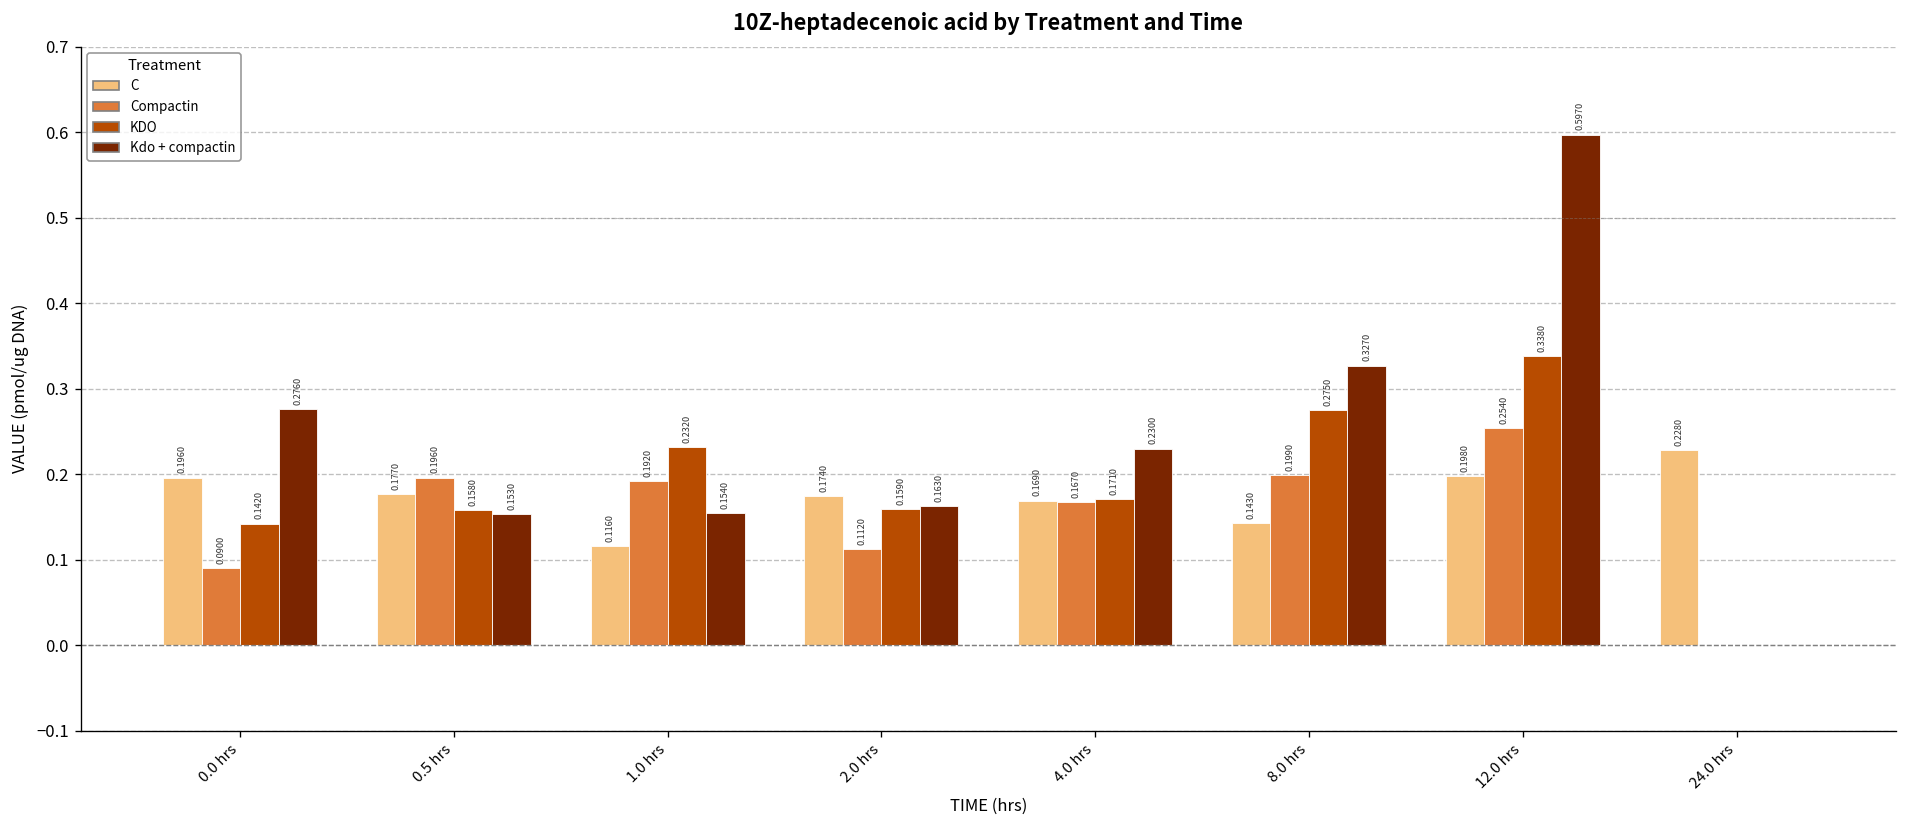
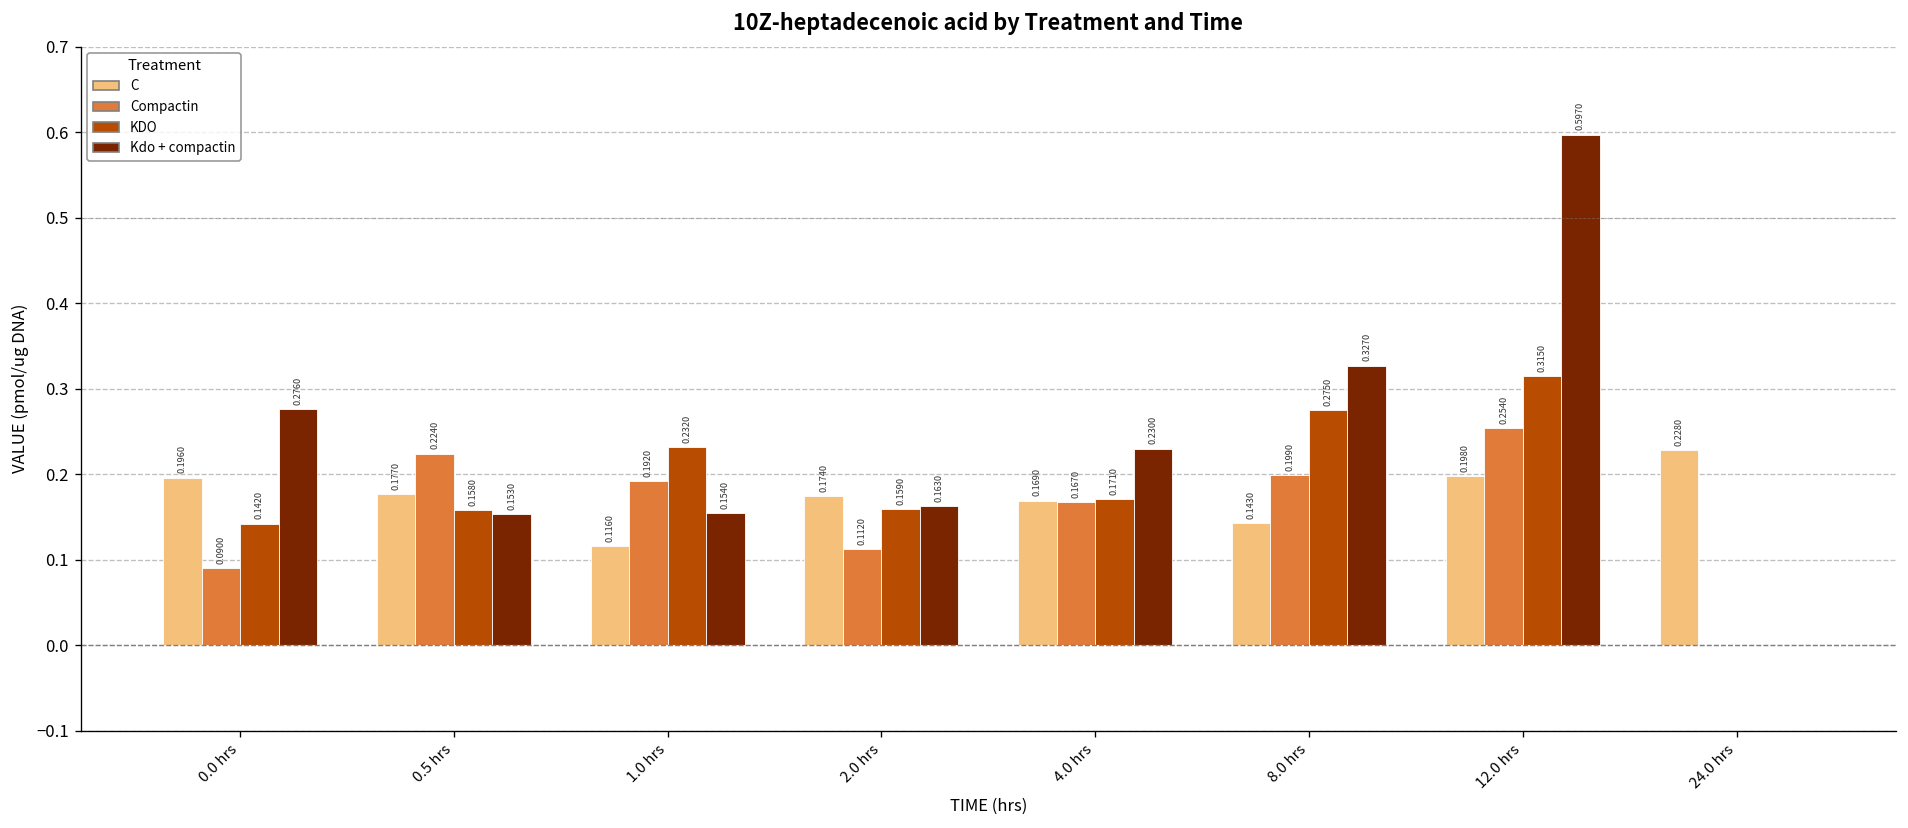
Compactin, 0.5 hrs: 0.1960 -> 0.2240
KDO, 12.0 hrs: 0.3380 -> 0.3150
